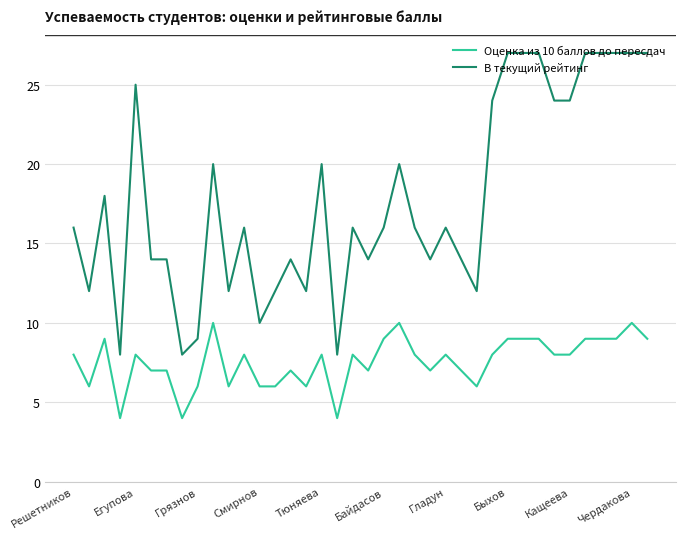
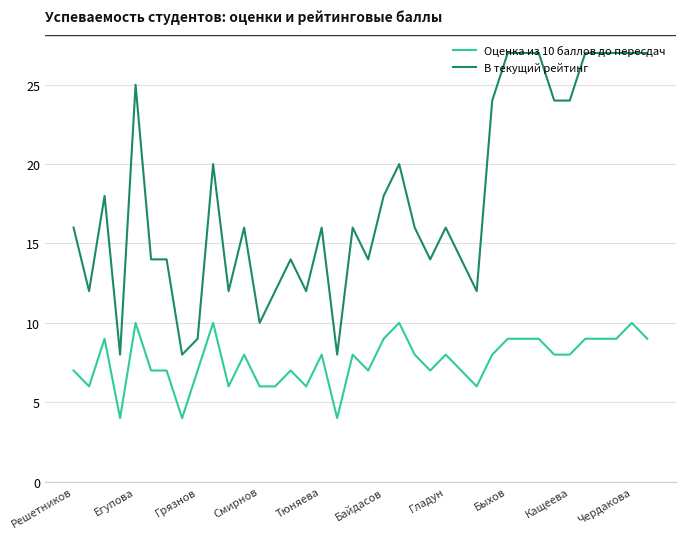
Оценка из 10 баллов до пересдач, Решетников: 8 -> 7
Оценка из 10 баллов до пересдач, Егупова: 8 -> 10
Оценка из 10 баллов до пересдач, Грязнов: 6 -> 7
В текущий рейтинг, Тюняева: 20 -> 16
В текущий рейтинг, Байдасов: 16 -> 18
